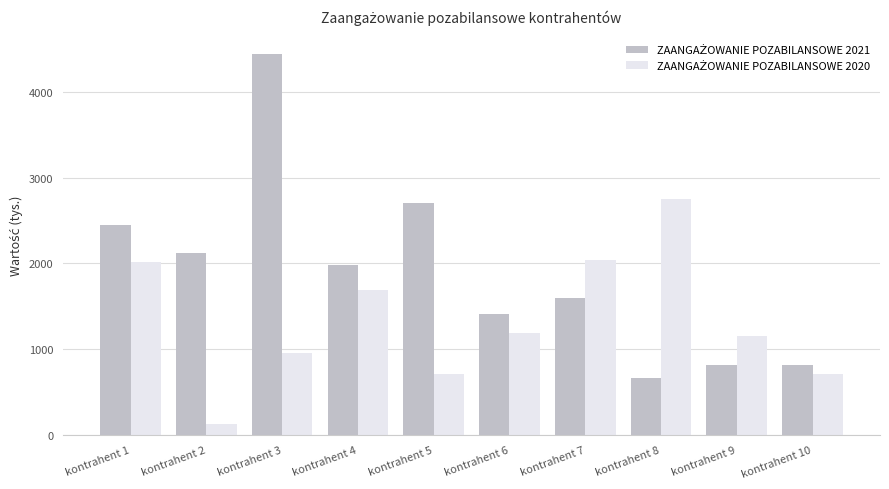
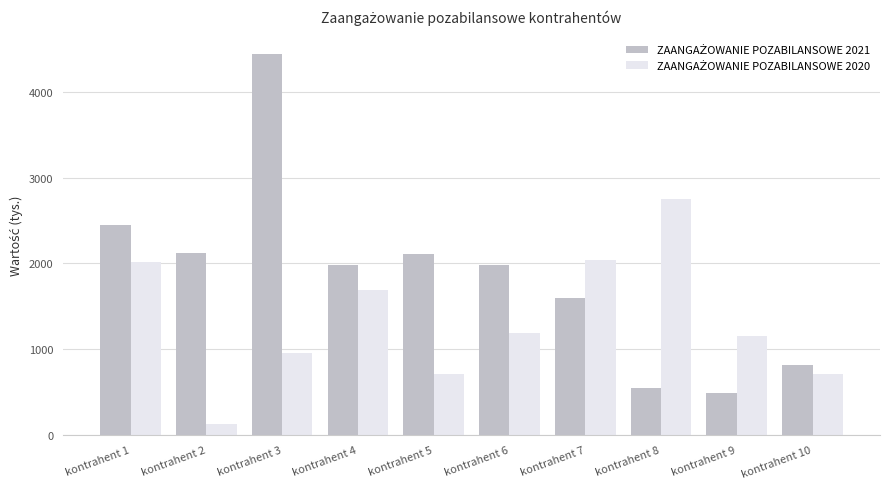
ZAANGAŻOWANIE POZABILANSOWE 2021, kontrahent 5: 2700 -> 2100
ZAANGAŻOWANIE POZABILANSOWE 2021, kontrahent 6: 1400 -> 2000
ZAANGAŻOWANIE POZABILANSOWE 2021, kontrahent 8: 700 -> 600
ZAANGAŻOWANIE POZABILANSOWE 2021, kontrahent 9: 800 -> 500
